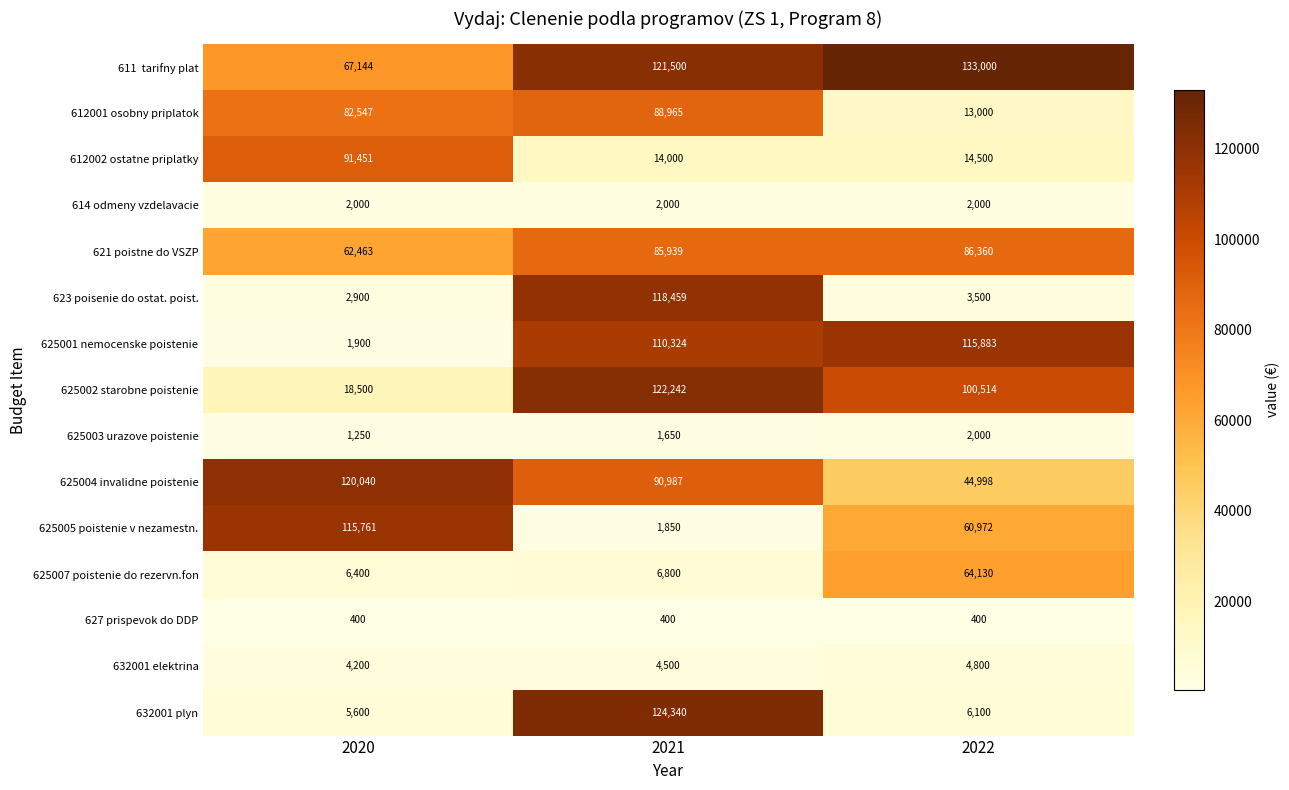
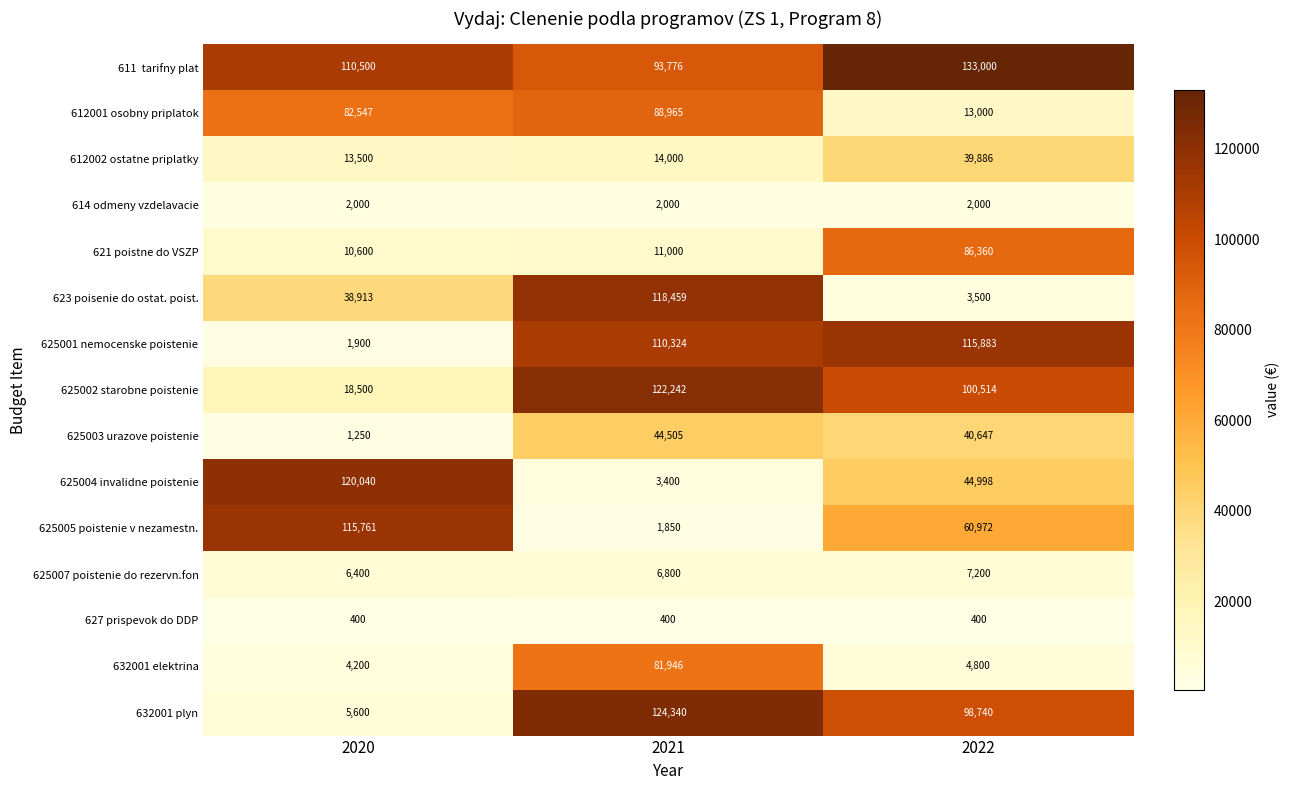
611 tarifny plat, 2020: 67,144 -> 110,500
611 tarifny plat, 2021: 121,500 -> 93,776
612002 ostatne priplatky, 2020: 91,451 -> 13,500
612002 ostatne priplatky, 2022: 14,500 -> 39,886
621 poistne do VSZP, 2020: 62,463 -> 10,600
621 poistne do VSZP, 2021: 85,939 -> 11,000
623 poisenie do ostat. poist., 2020: 2,900 -> 38,913
625003 urazove poistenie, 2021: 1,650 -> 44,505
625003 urazove poistenie, 2022: 2,000 -> 40,647
625004 invalidne poistenie, 2021: 90,987 -> 3,400
625007 poistenie do rezervn.fon, 2022: 64,130 -> 7,200
632001 elektrina, 2021: 4,500 -> 81,946
632001 plyn, 2022: 6,100 -> 98,740
